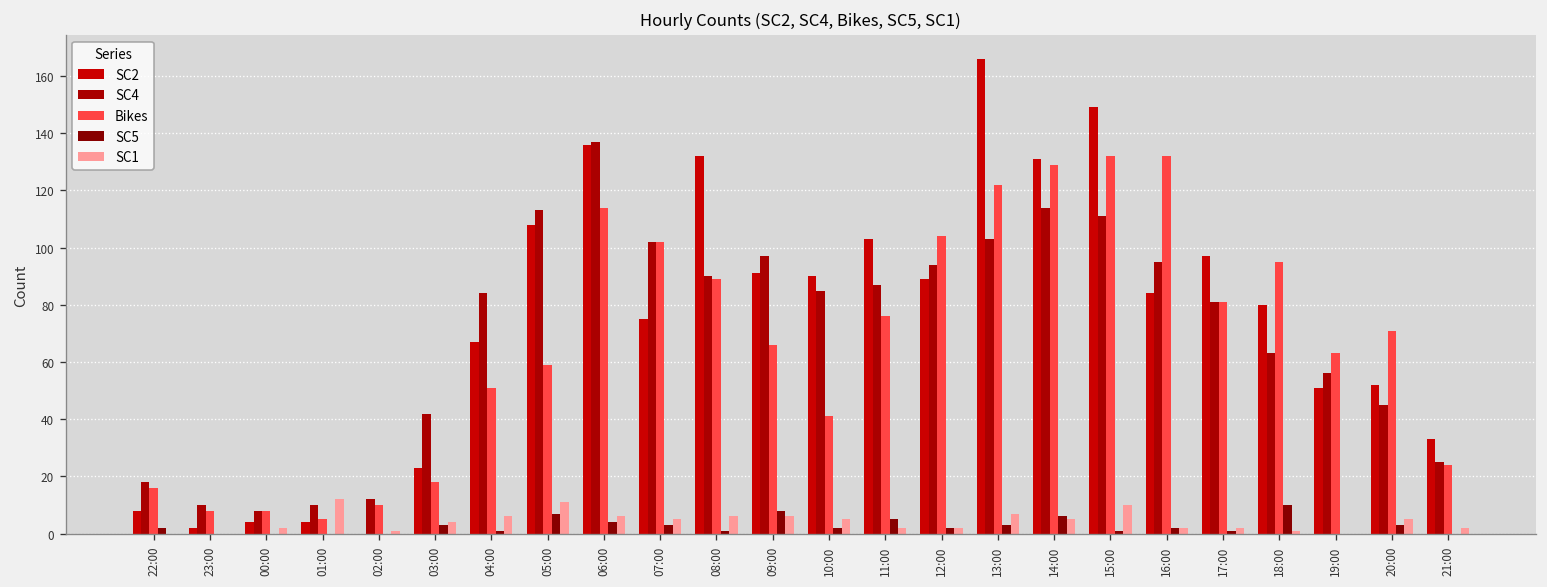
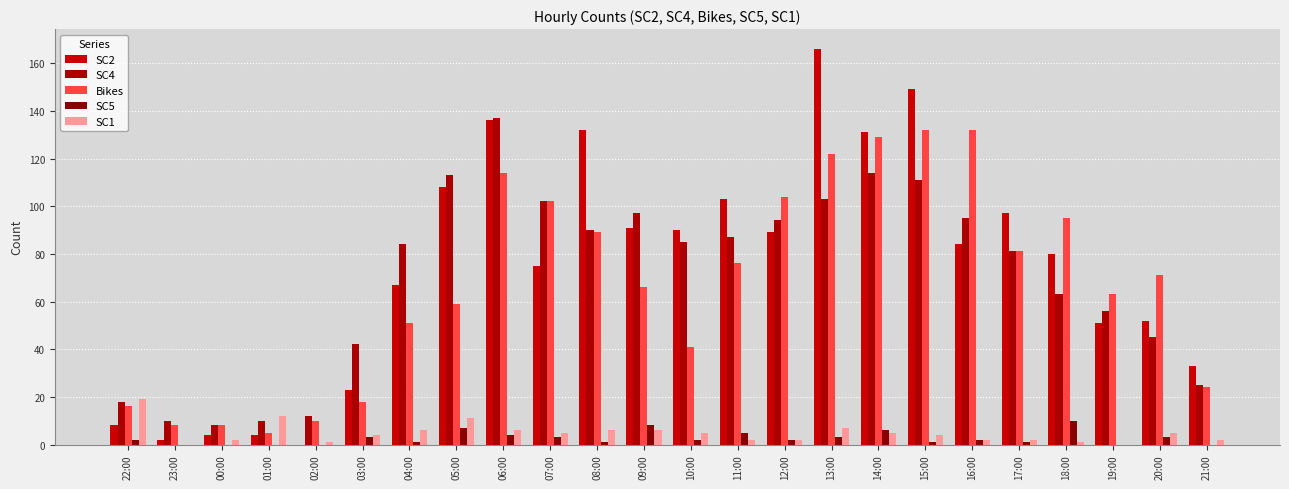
SC1, 22:00: 0 -> 19
SC1, 15:00: 10 -> 4
